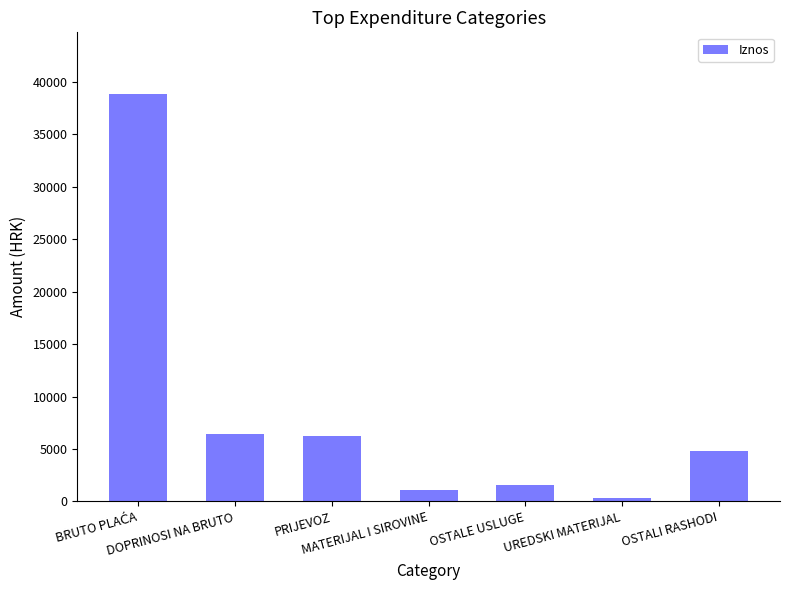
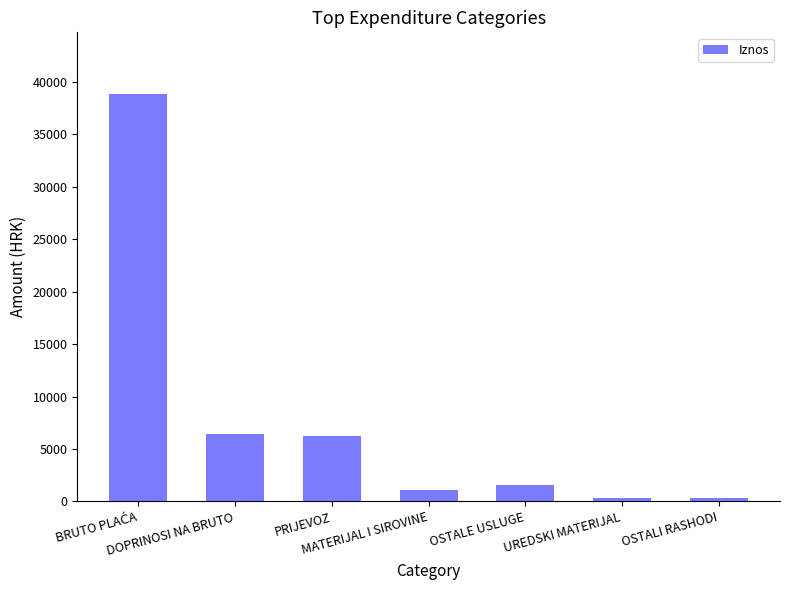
OSTALI RASHODI: 4800 -> 400
